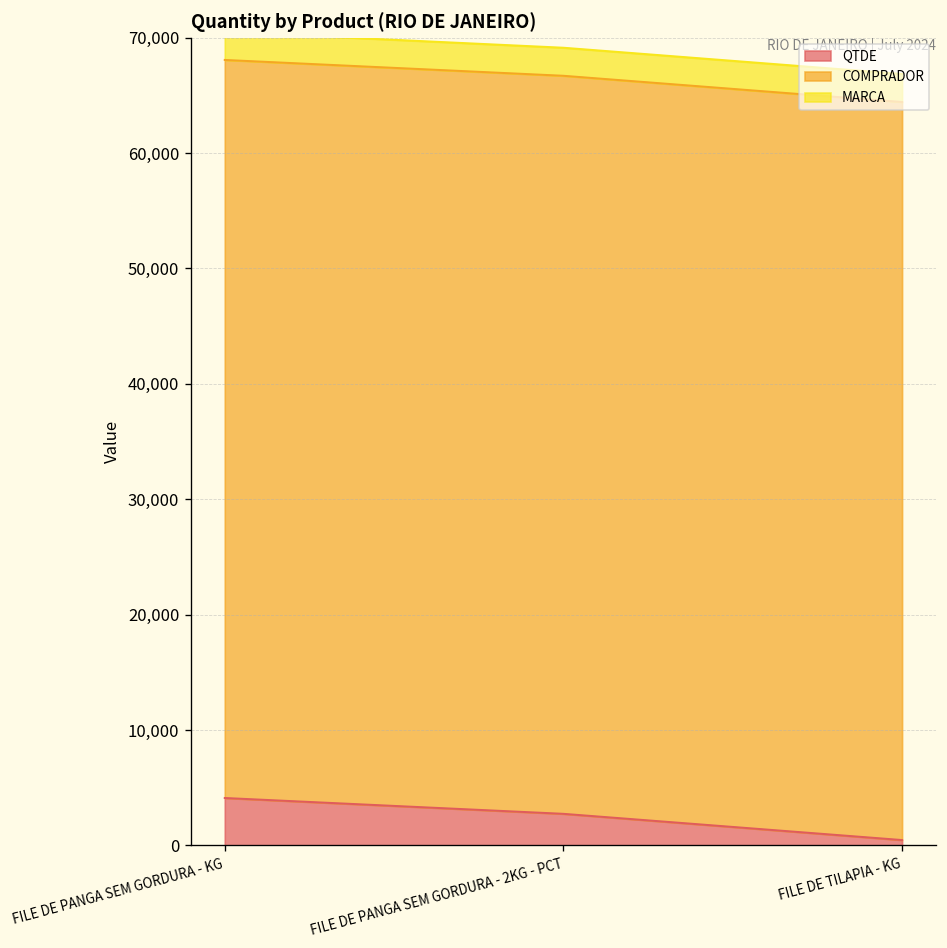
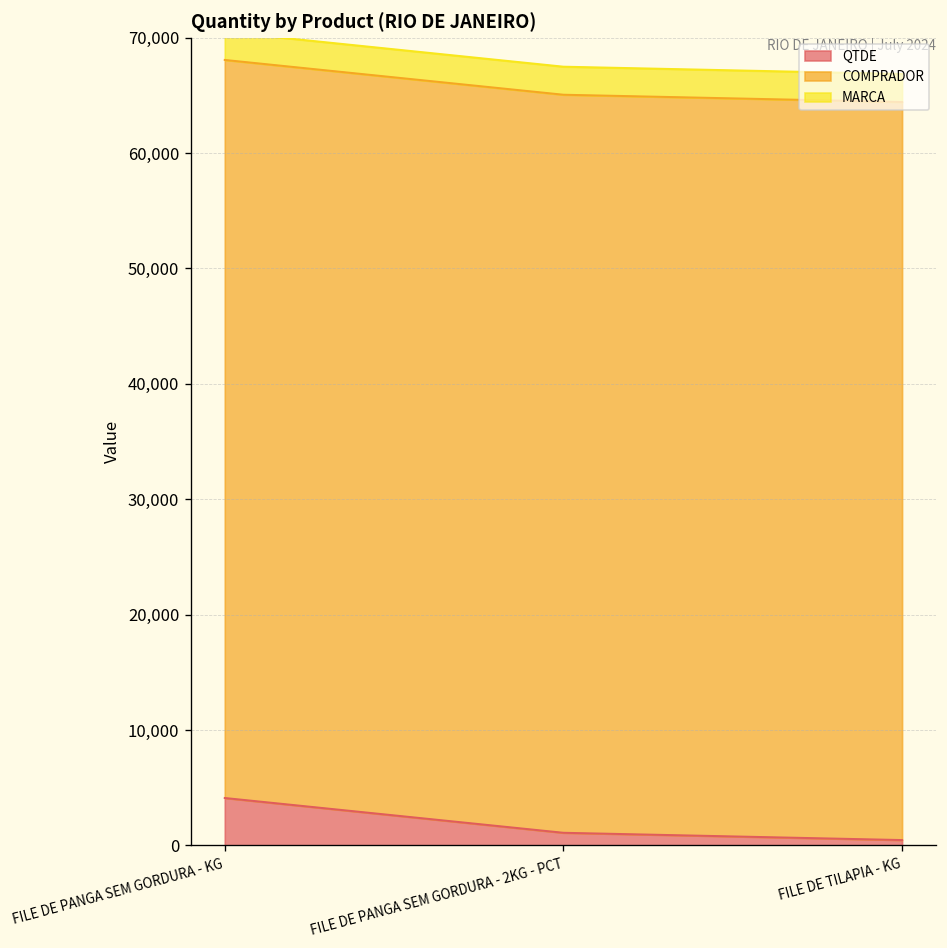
QTDE, FILE DE PANGA SEM GORDURA - 2KG - PCT: 3,000 -> 1,000
